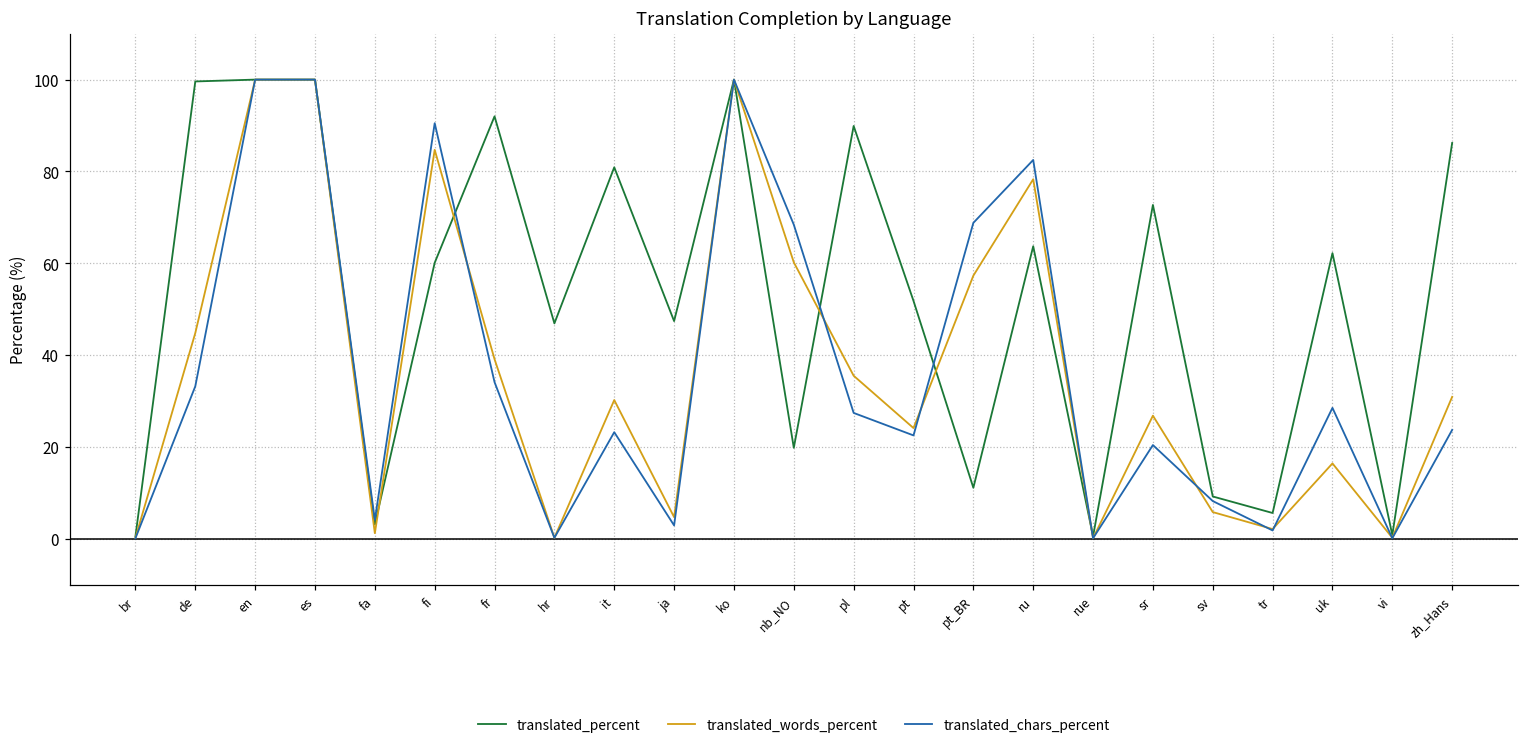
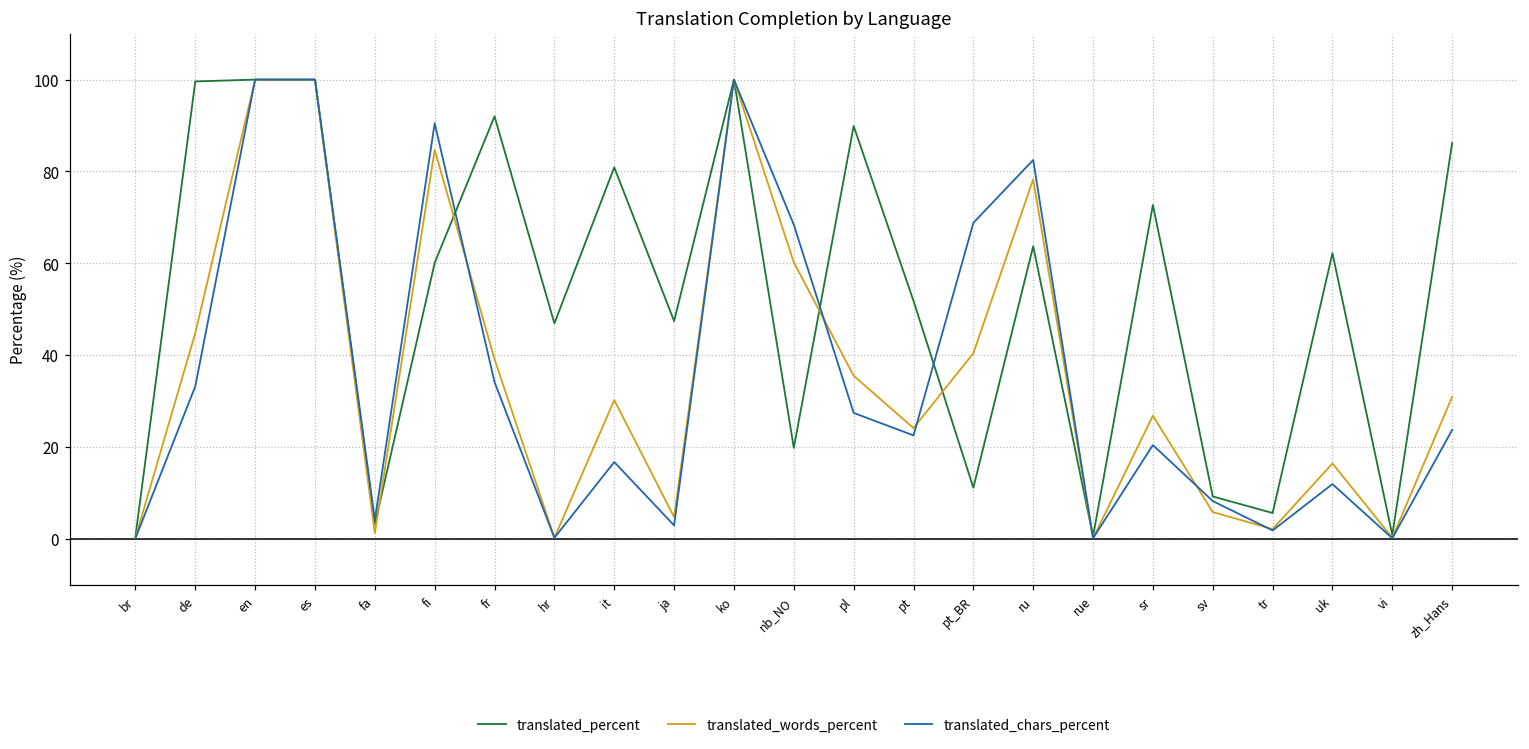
translated_chars_percent, it: 23 -> 17
translated_words_percent, pt_BR: 57 -> 40
translated_chars_percent, uk: 29 -> 12
